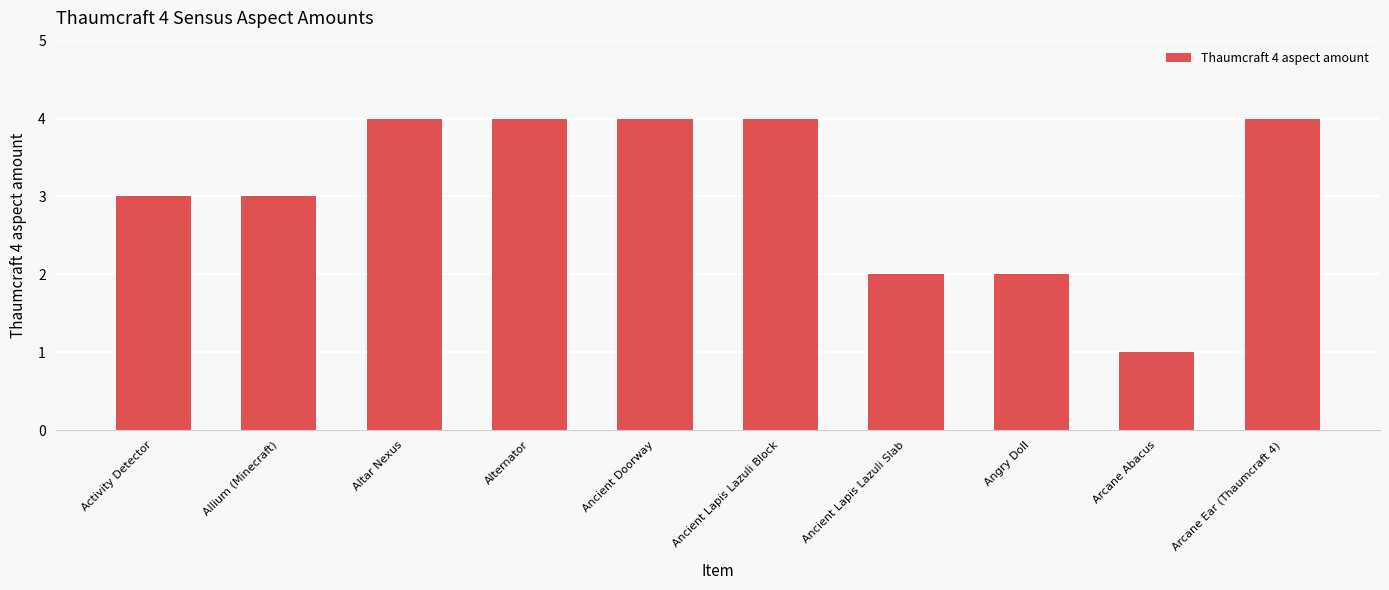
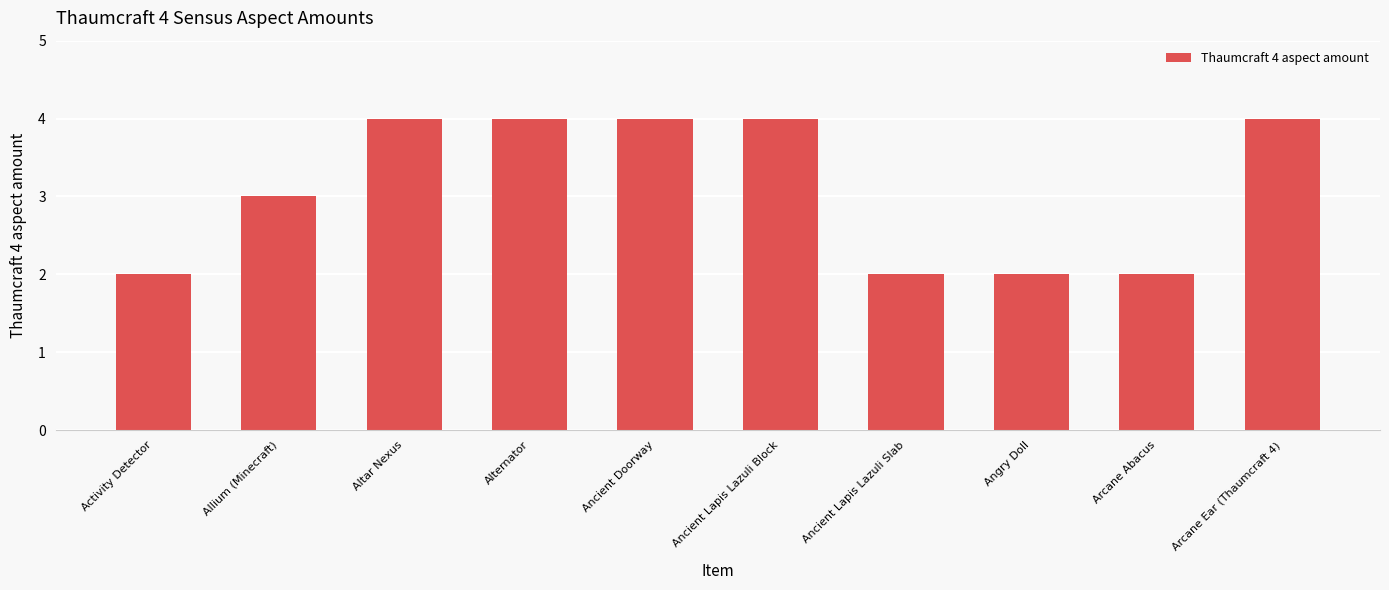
Activity Detector: 3 -> 2
Arcane Abacus: 1 -> 2
